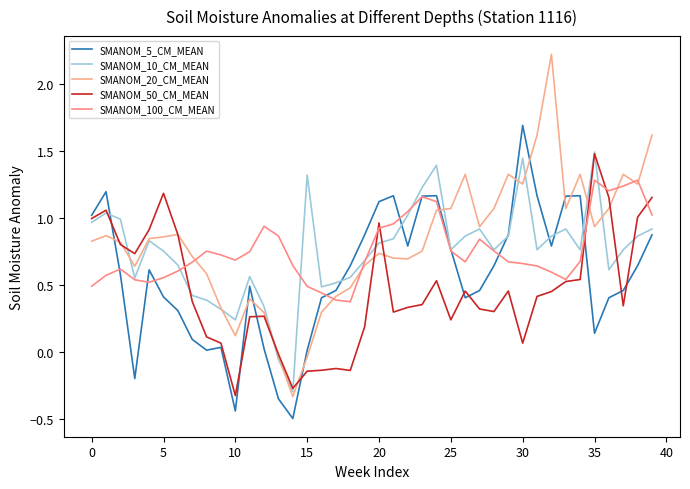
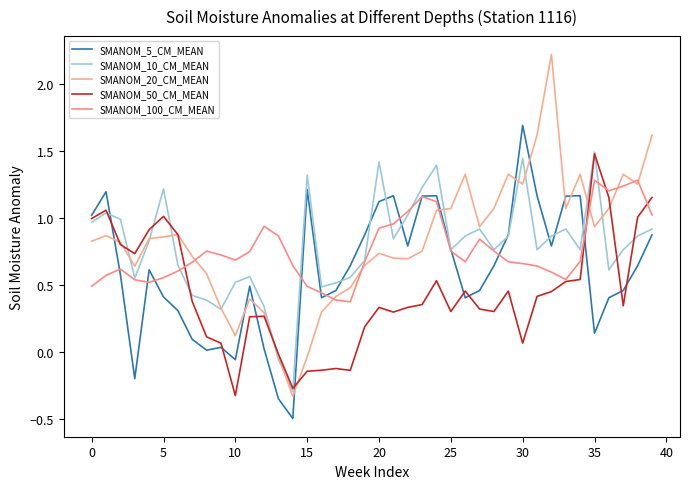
SMANOM_10_CM_MEAN, 5: 0.75 -> 1.22
SMANOM_50_CM_MEAN, 5: 1.18 -> 1.01
SMANOM_5_CM_MEAN, 10: -0.44 -> -0.06
SMANOM_10_CM_MEAN, 10: 0.24 -> 0.52
SMANOM_5_CM_MEAN, 15: 0.01 -> 1.21
SMANOM_10_CM_MEAN, 20: 0.81 -> 1.42
SMANOM_50_CM_MEAN, 20: 0.96 -> 0.33
SMANOM_50_CM_MEAN, 25: 0.24 -> 0.30
